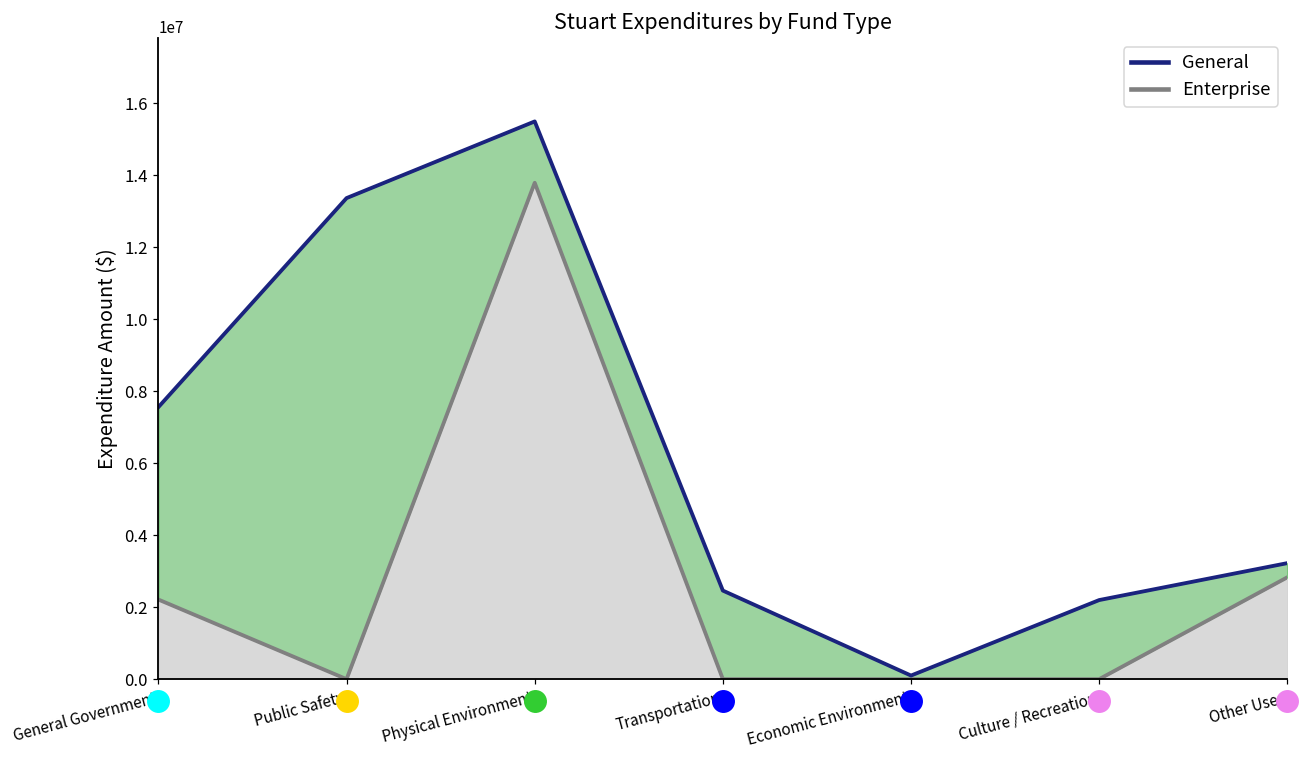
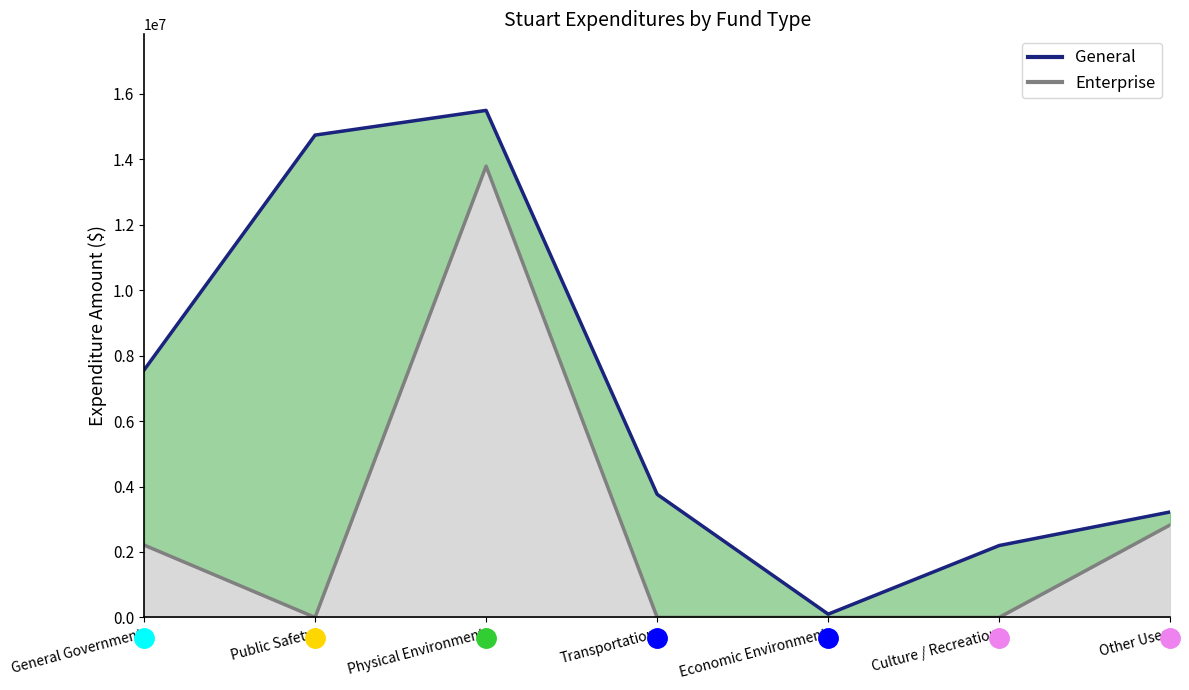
General, Public Safety: 13400000 -> 14700000
General, Transportation: 2500000 -> 3800000
